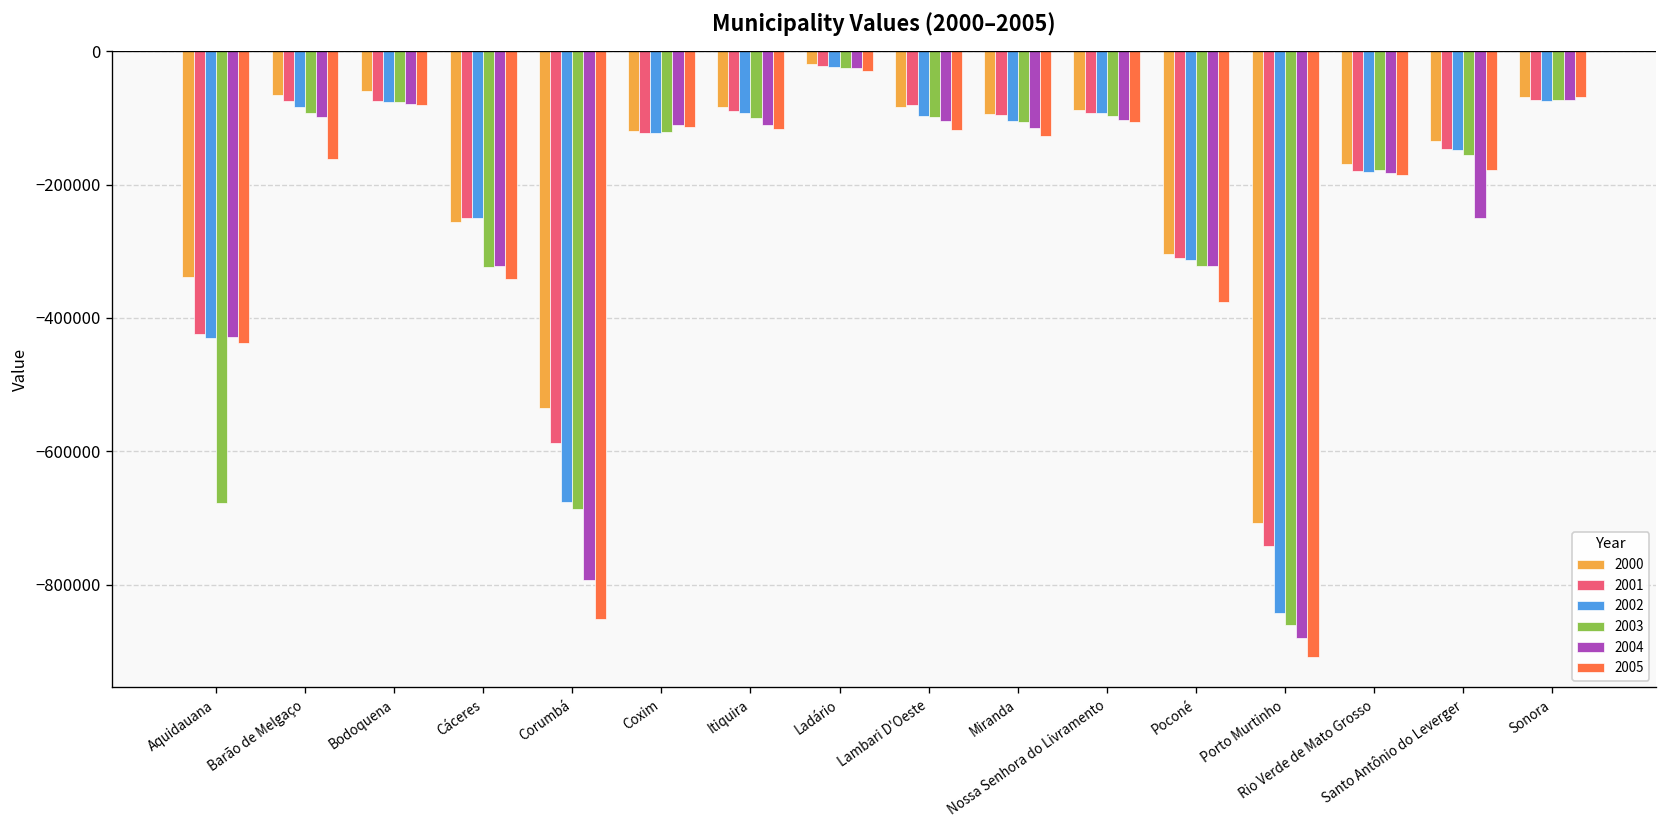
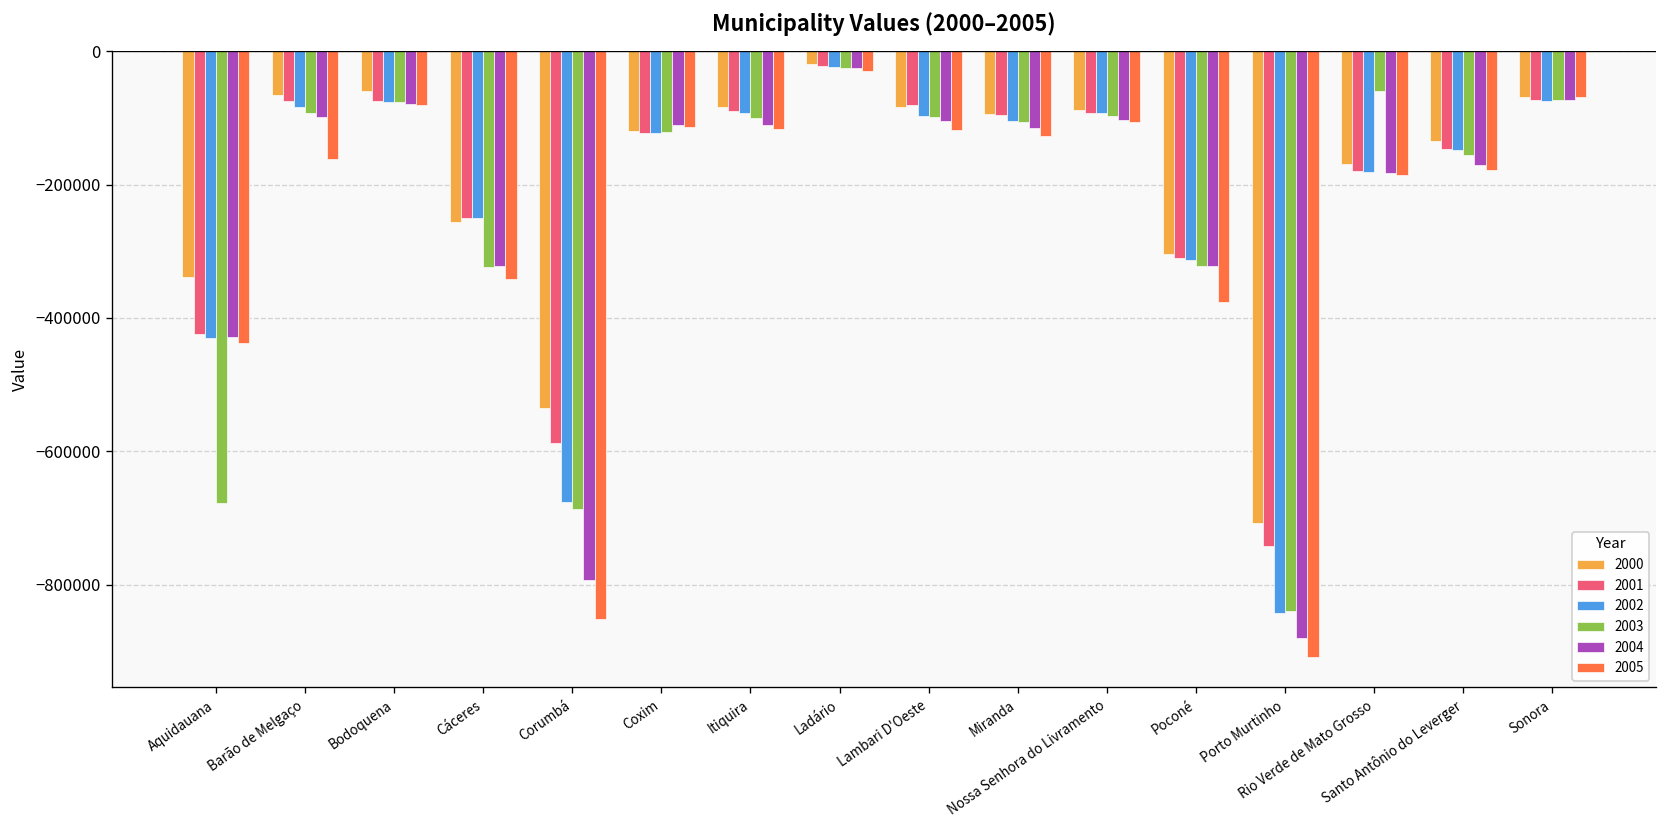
2003, Porto Murtinho: -860000 -> -840000
2003, Rio Verde de Mato Grosso: -180000 -> -60000
2004, Santo Antônio do Leverger: -250000 -> -170000
